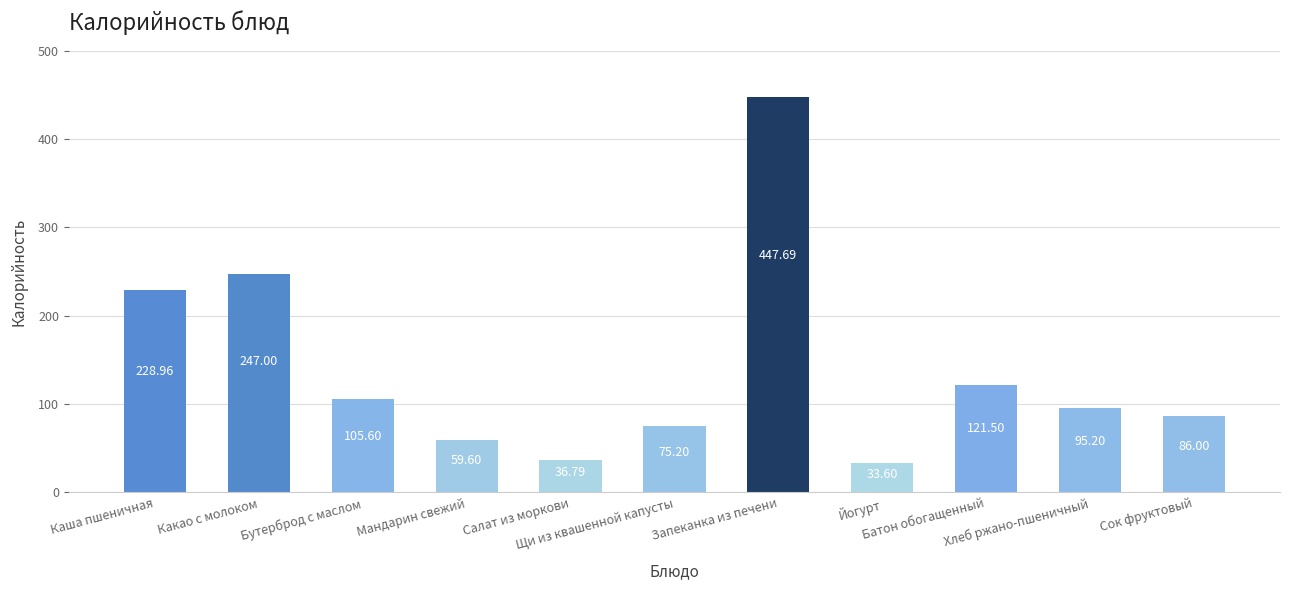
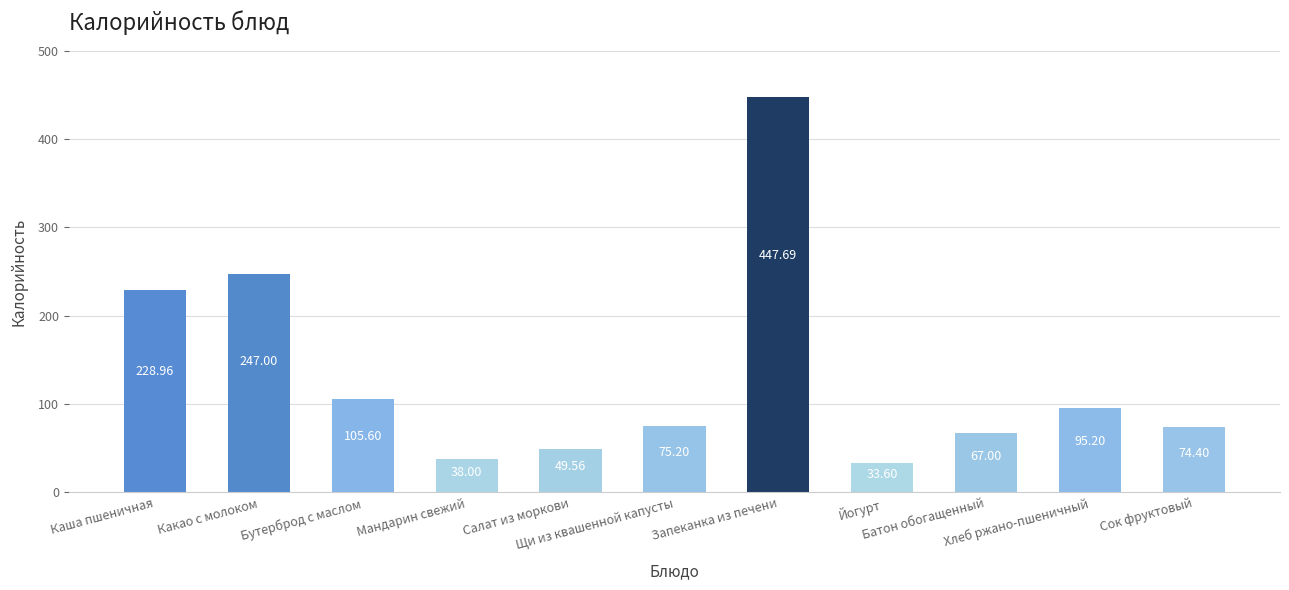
Мандарин свежий: 59.60 -> 38.00
Салат из моркови: 36.79 -> 49.56
Батон обогащенный: 121.50 -> 67.00
Сок фруктовый: 86.00 -> 74.40
